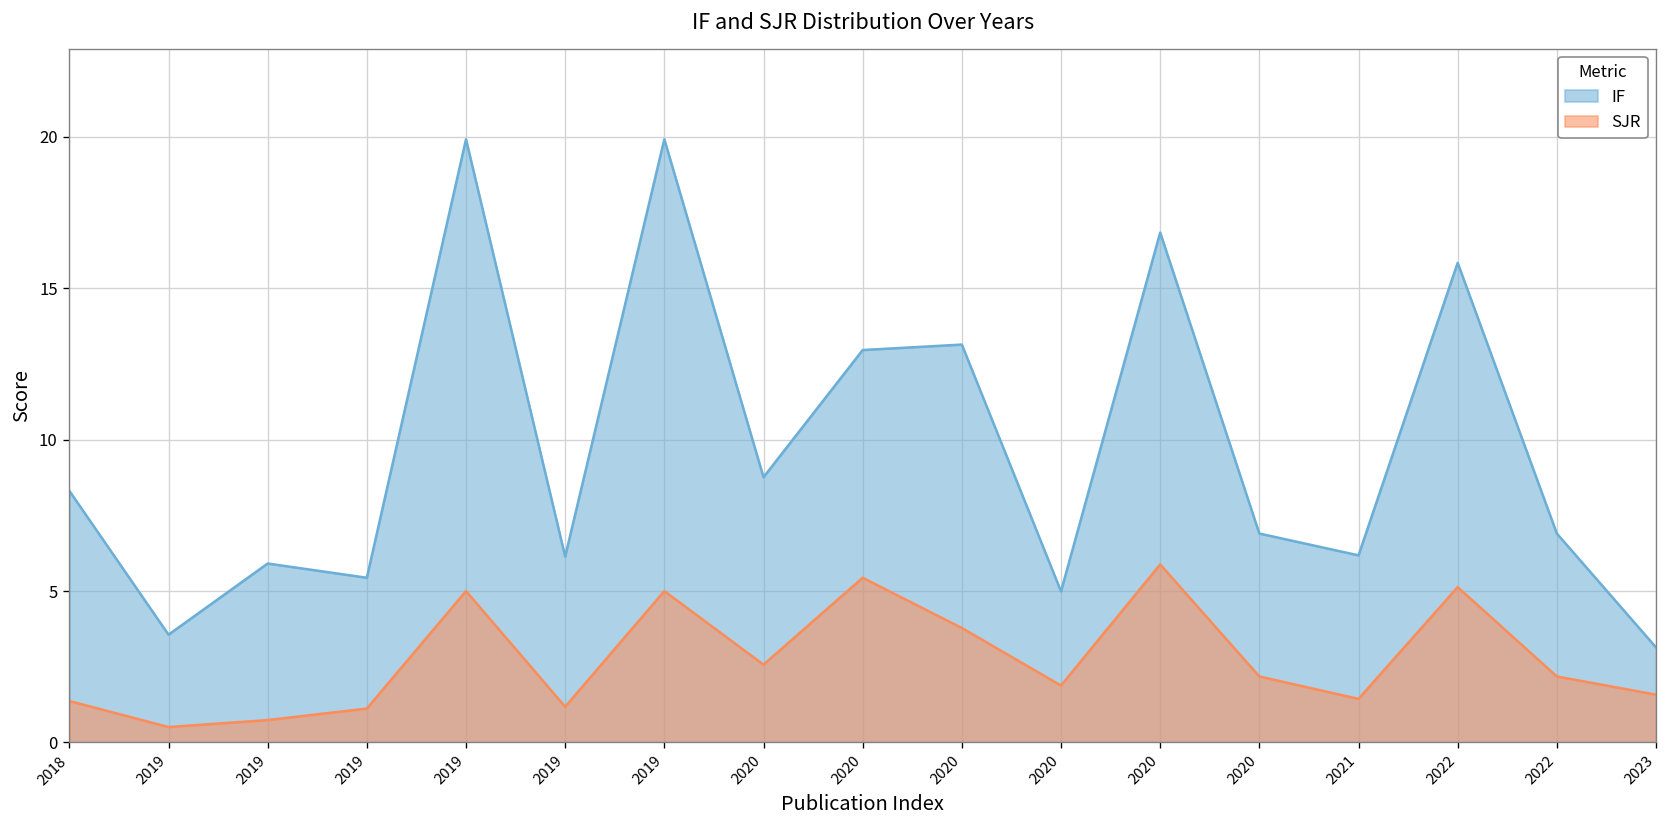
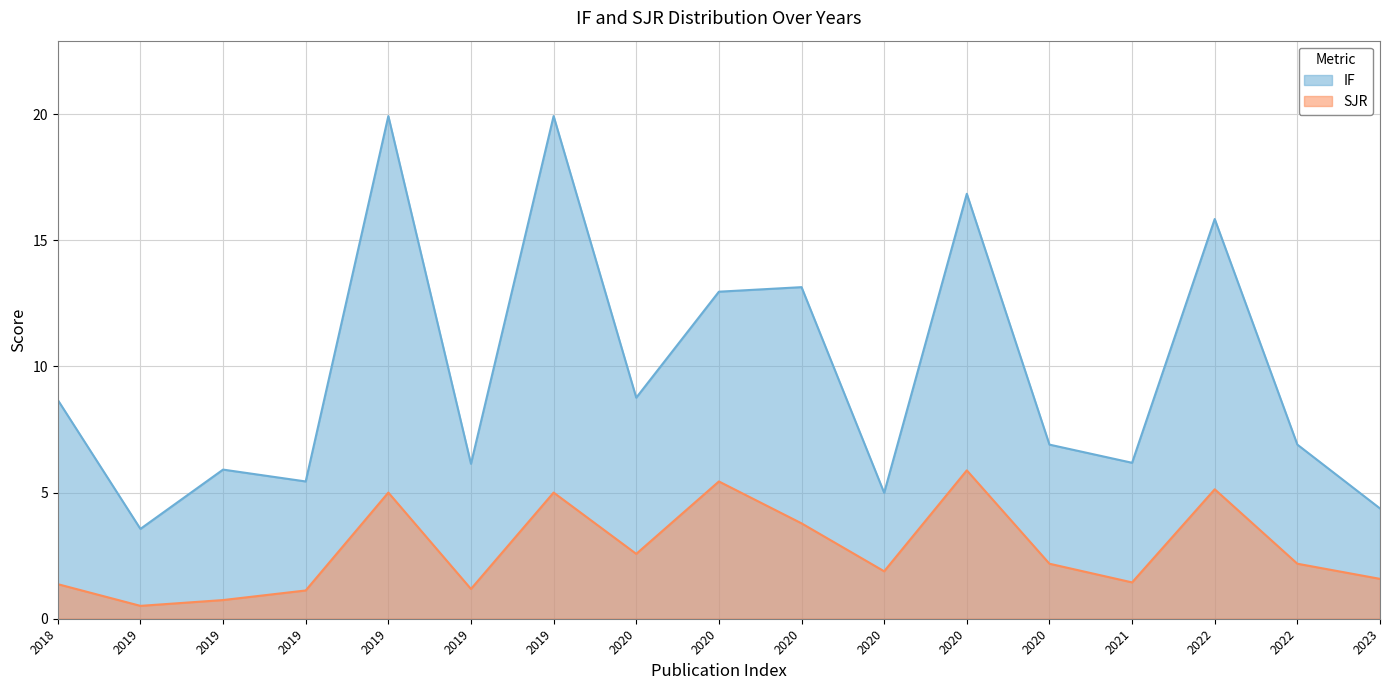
IF, 2018: 8.3 -> 8.7
IF, 2023: 3.1 -> 4.4
